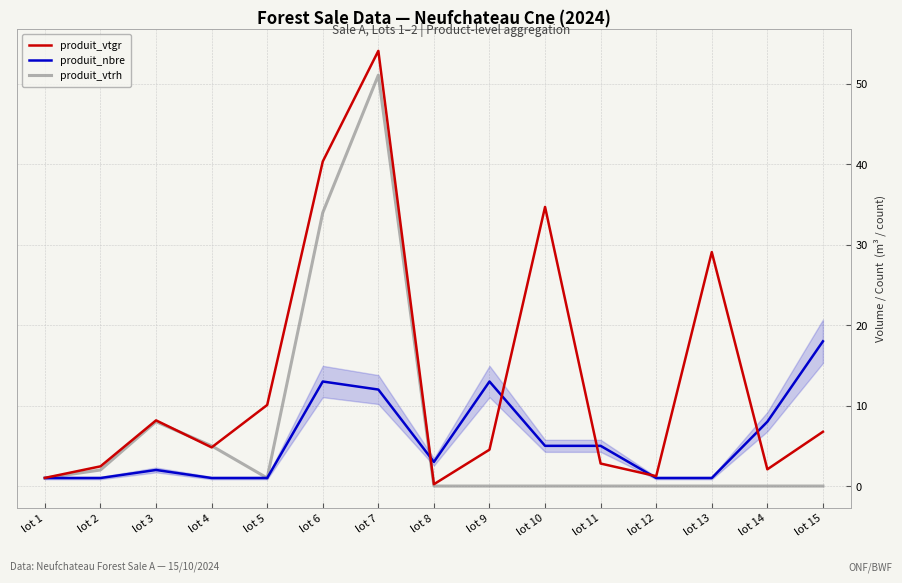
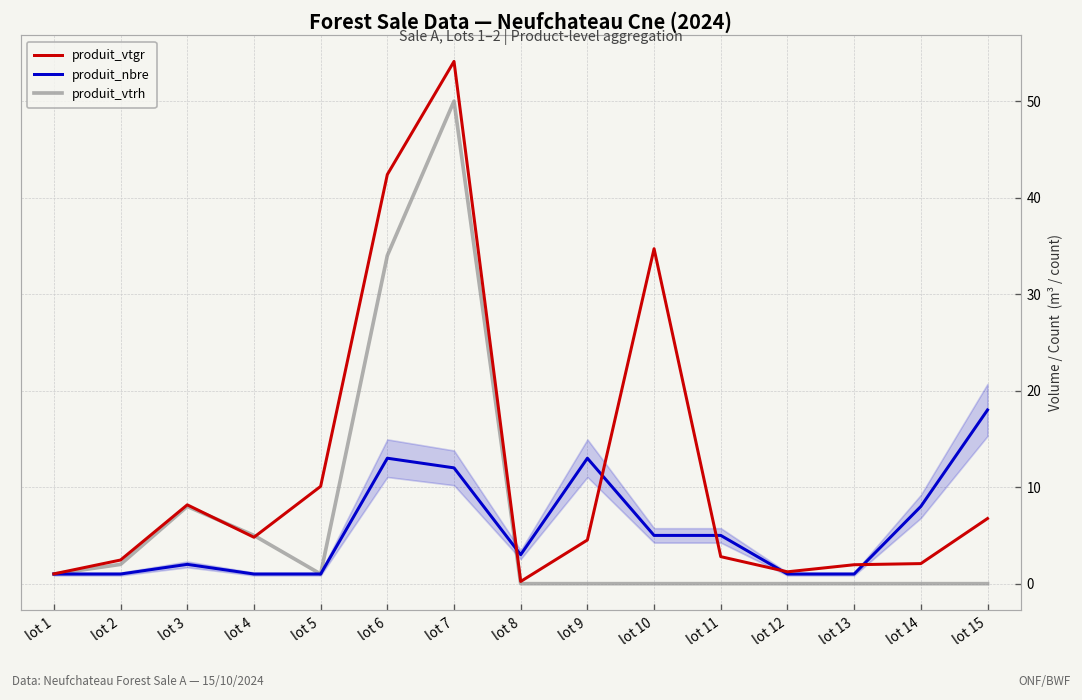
produit_vtgr, lot 6: 40 -> 42
produit_vtrh, lot 7: 51 -> 50
produit_vtgr, lot 13: 29 -> 2
